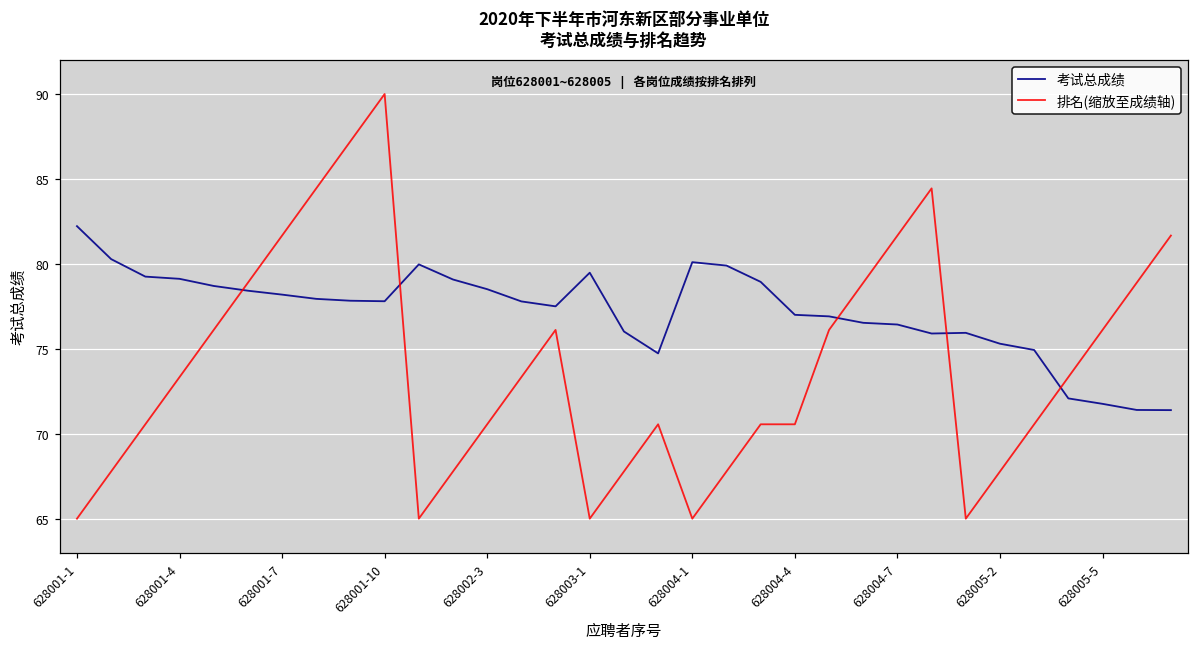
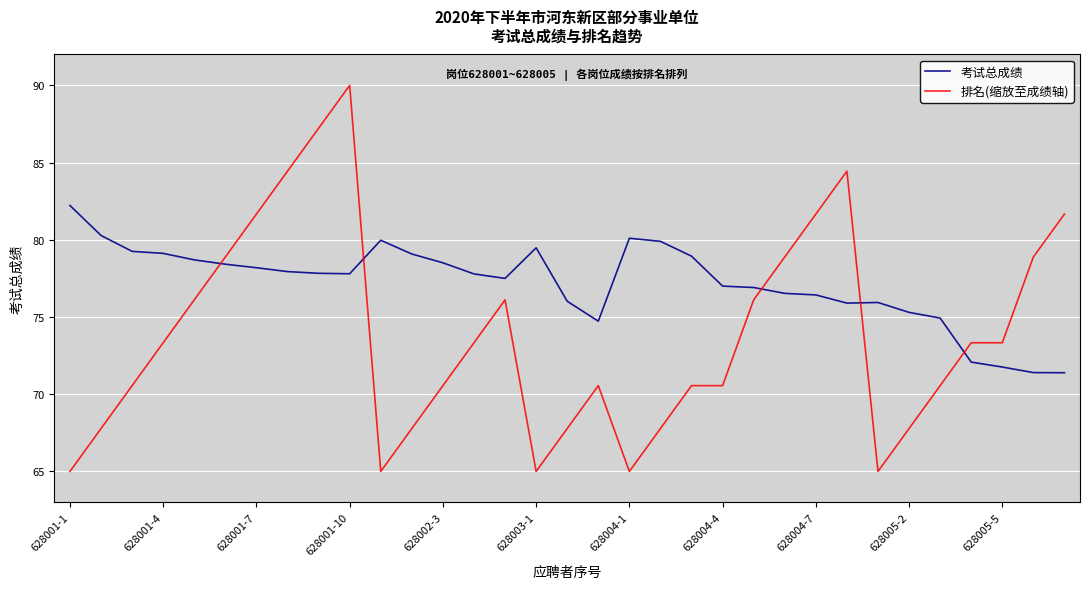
排名(缩放至成绩轴), 628005-5: 76.1 -> 73.3
